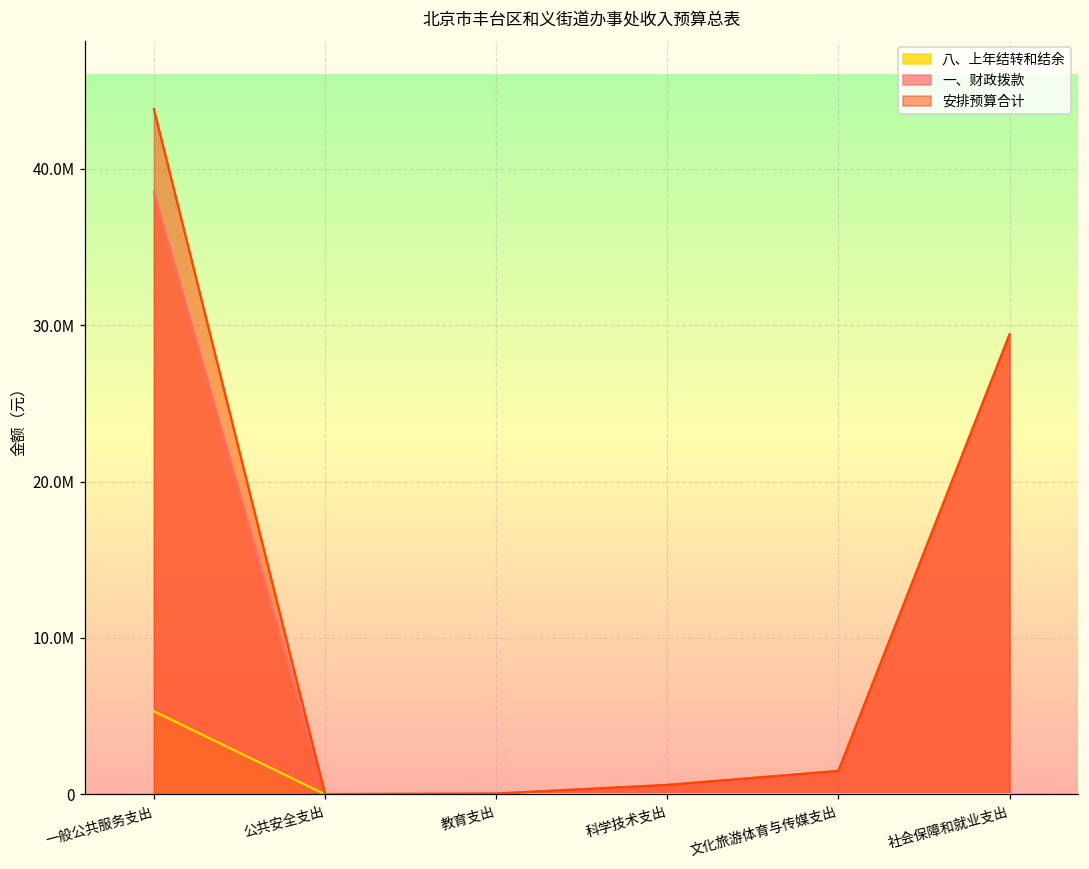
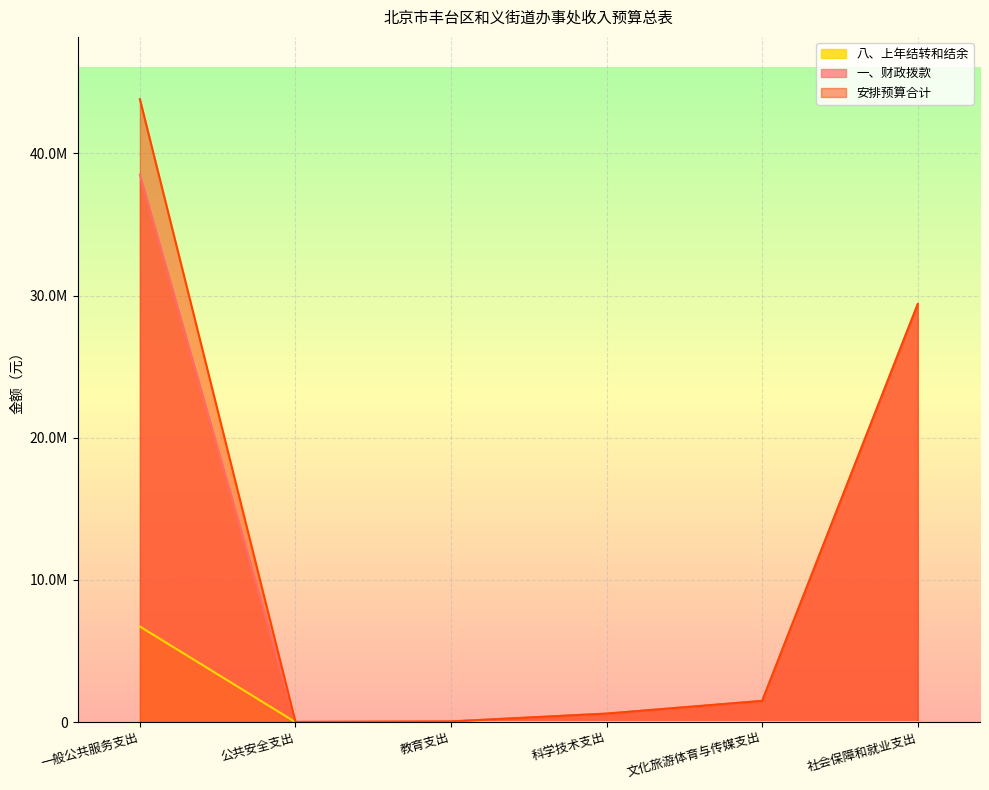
八、上年结转和结余, 一般公共服务支出: 5300000 -> 6700000
